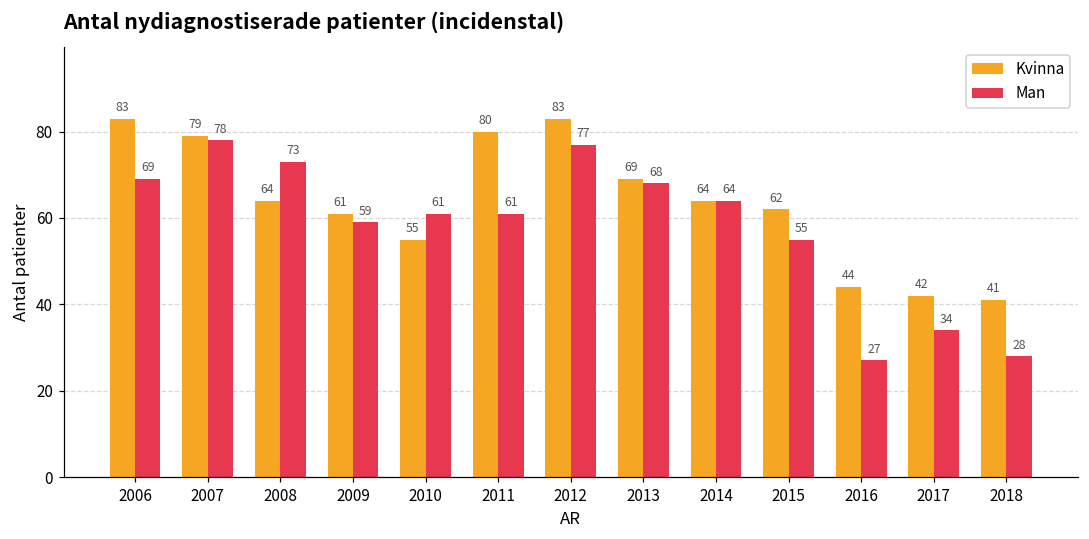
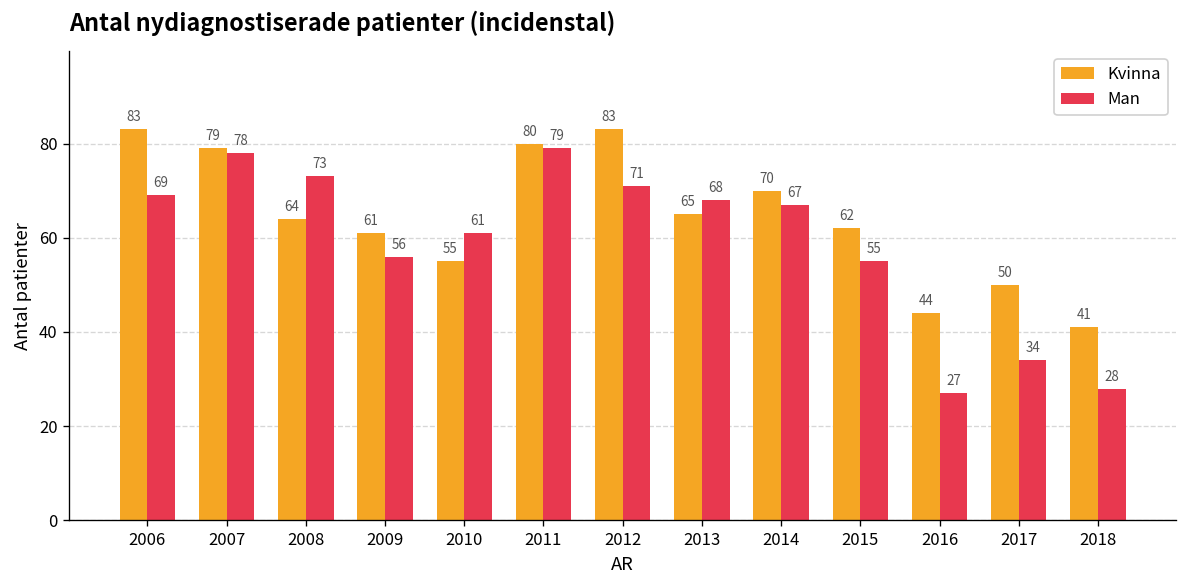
Man, 2009: 59 -> 56
Man, 2011: 61 -> 79
Man, 2012: 77 -> 71
Kvinna, 2013: 69 -> 65
Kvinna, 2014: 64 -> 70
Man, 2014: 64 -> 67
Kvinna, 2017: 42 -> 50
